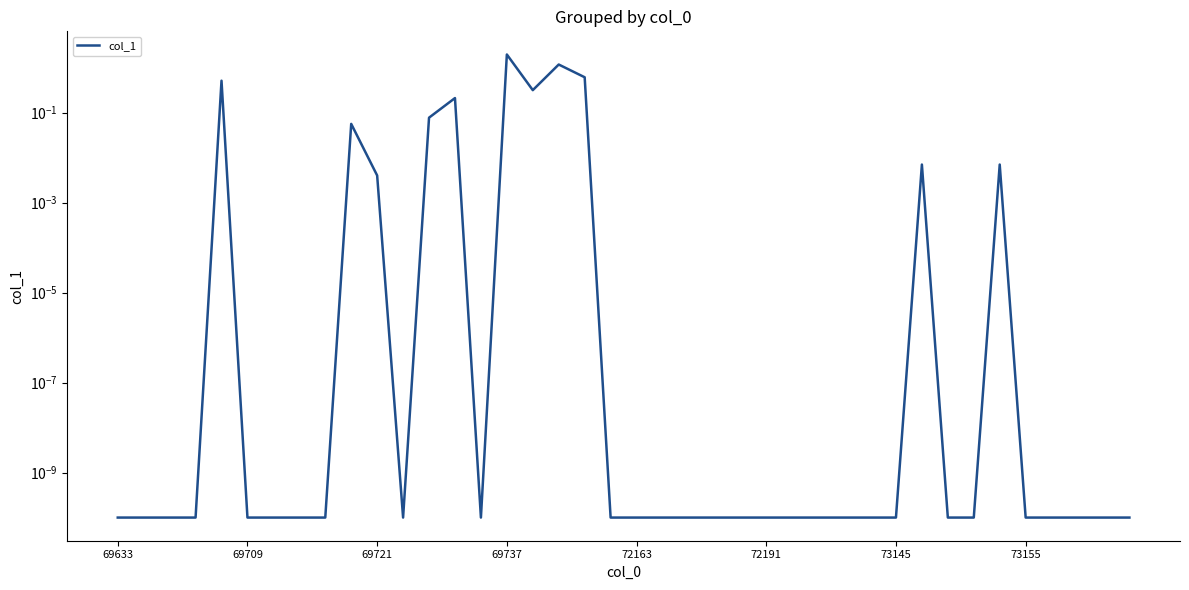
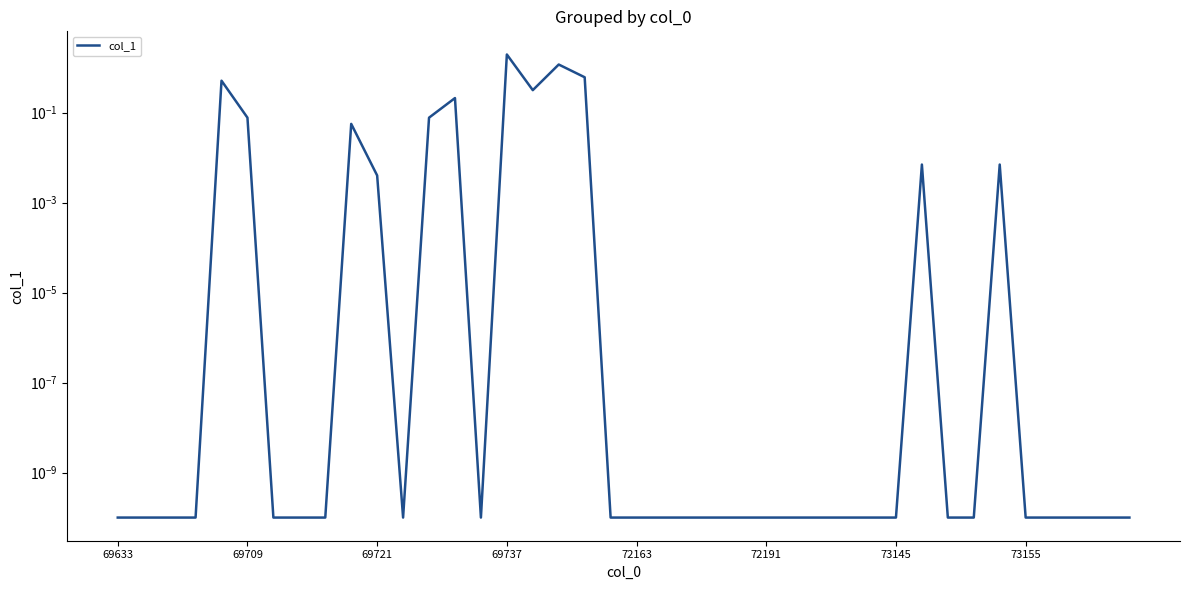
69709: 0.00000000010 -> 0.08
